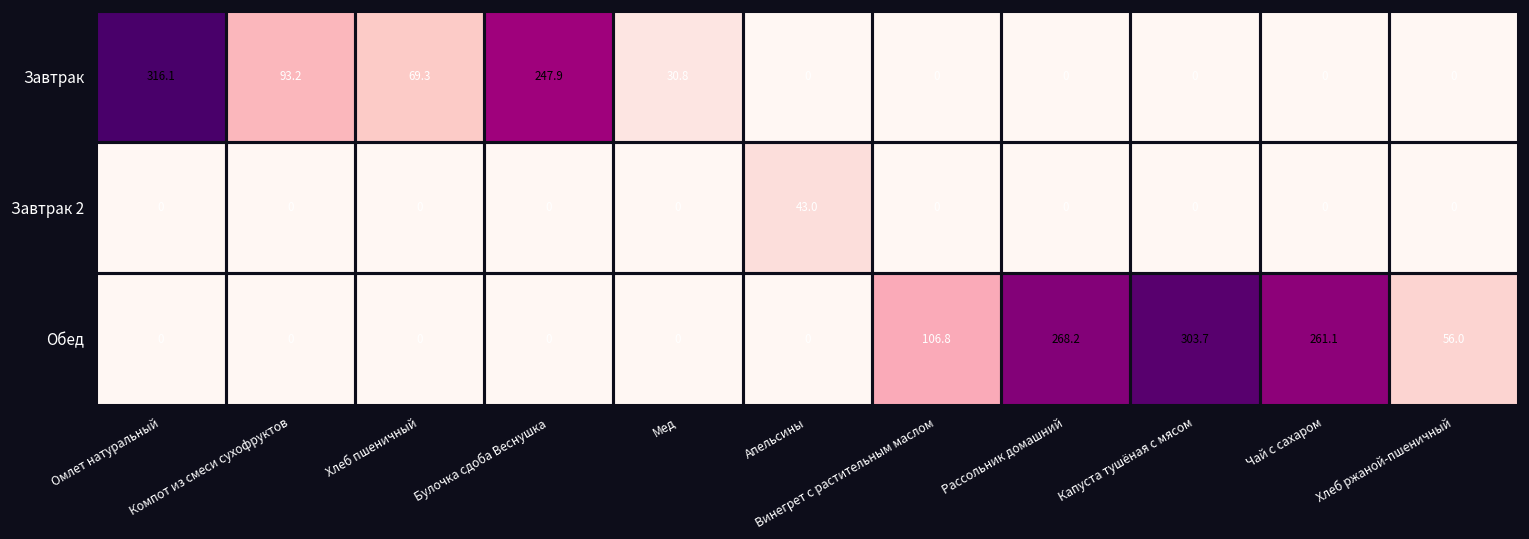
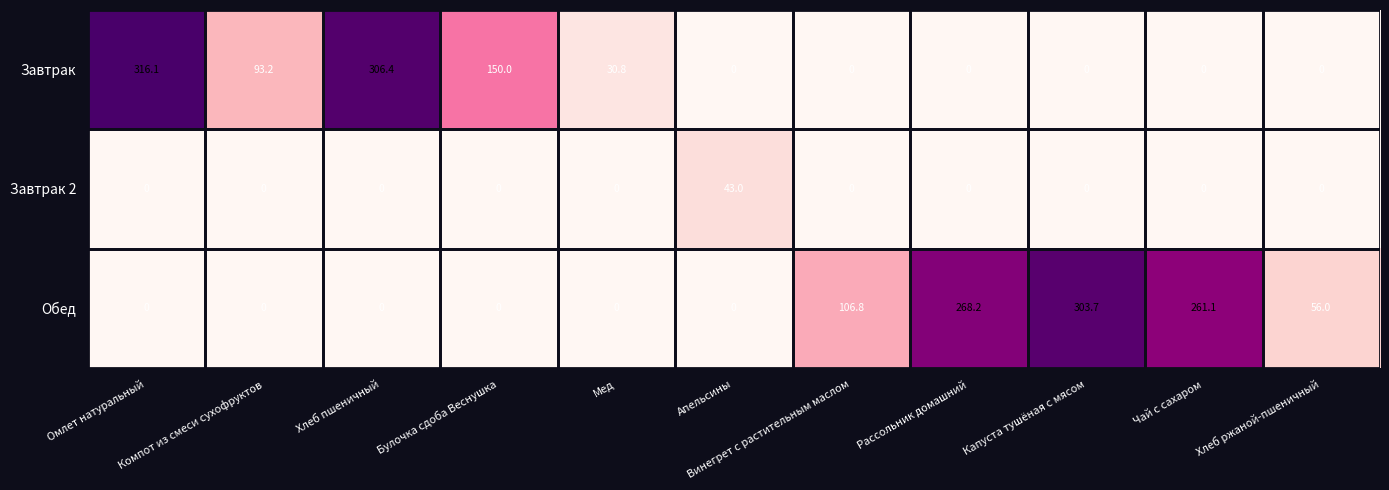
Завтрак, Хлеб пшеничный: 69.3 -> 306.4
Завтрак, Булочка сдоба Веснушка: 247.9 -> 150.0
